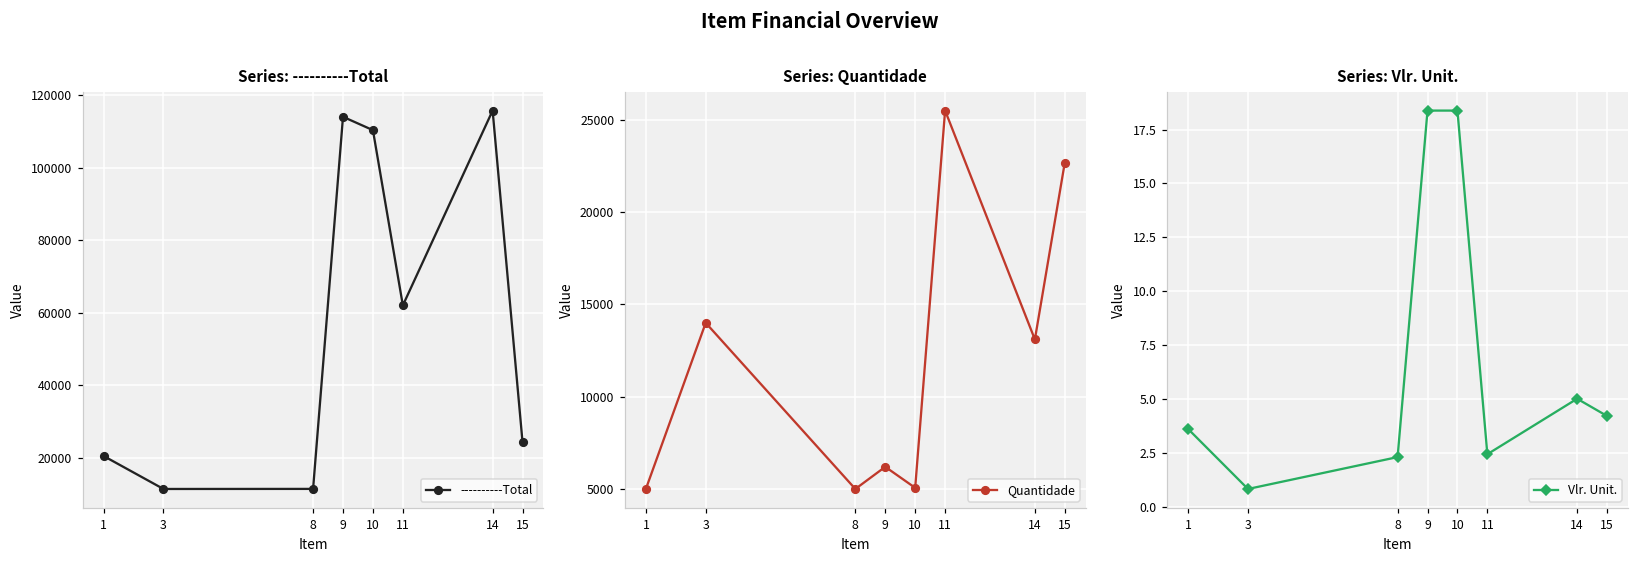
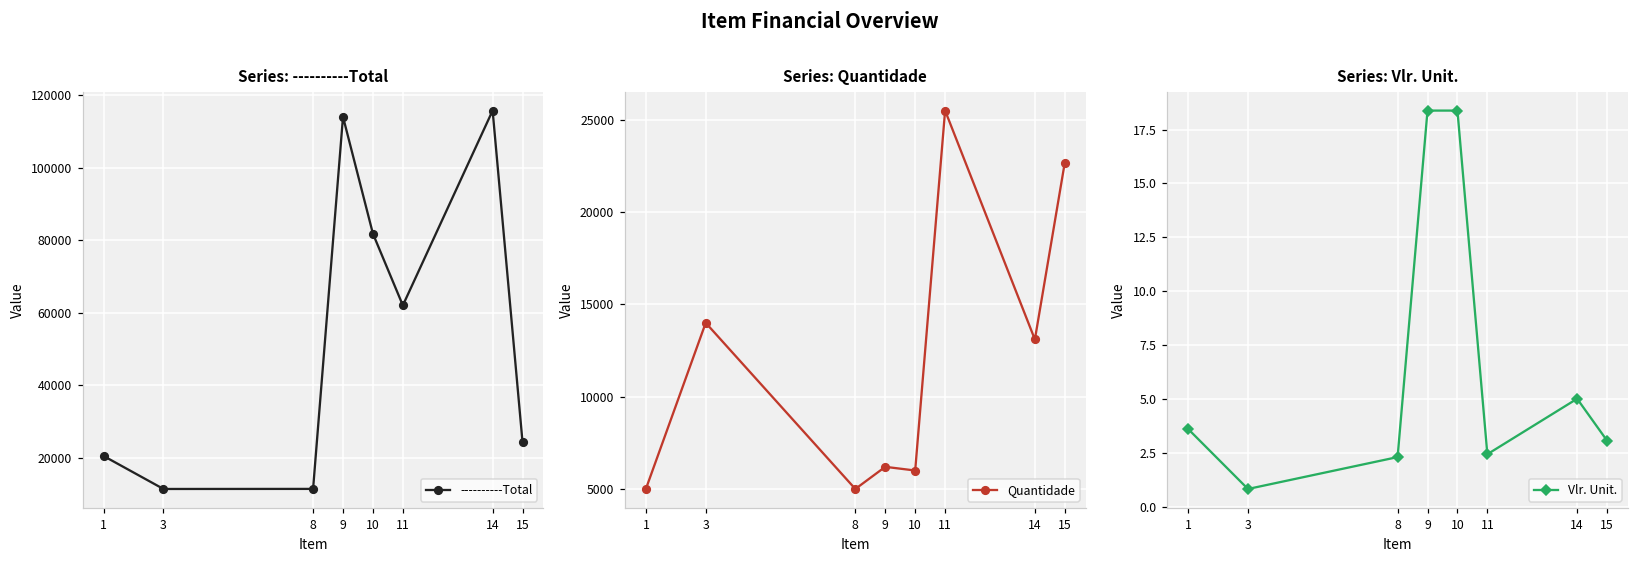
Series: ----------Total, 10: 110000 -> 82000
Series: Quantidade, 10: 5100 -> 6000
Series: Vlr. Unit., 15: 4.2 -> 3.1
